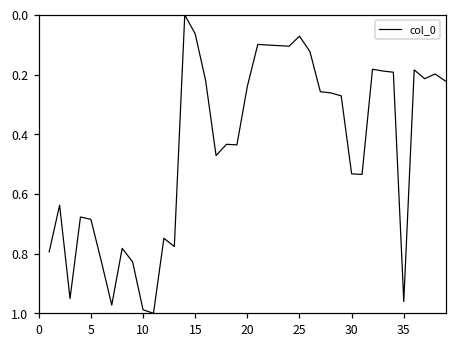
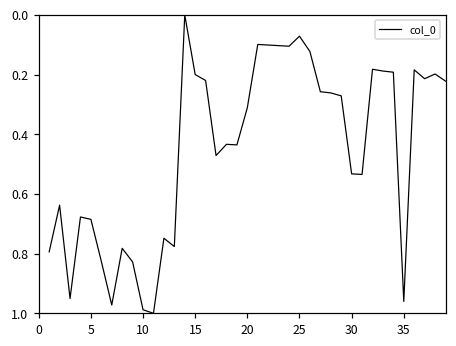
15: 0.06 -> 0.20
20: 0.24 -> 0.31
